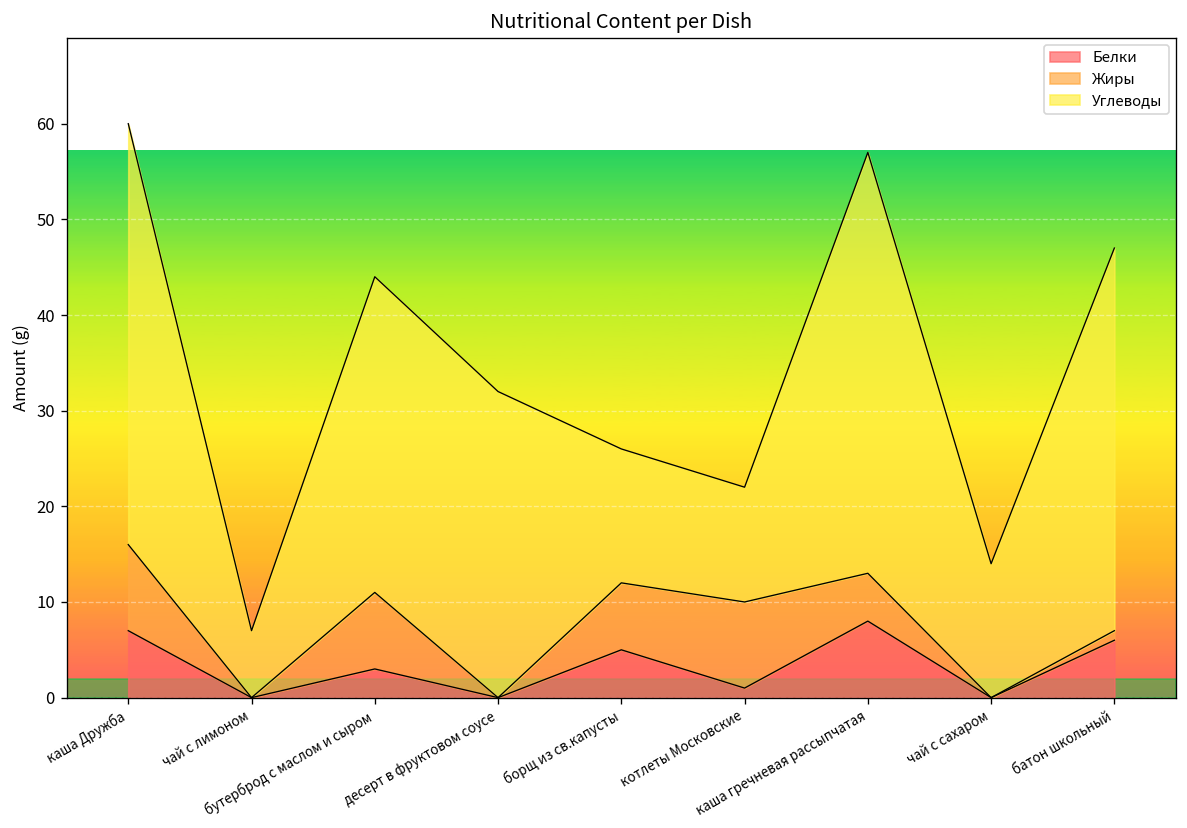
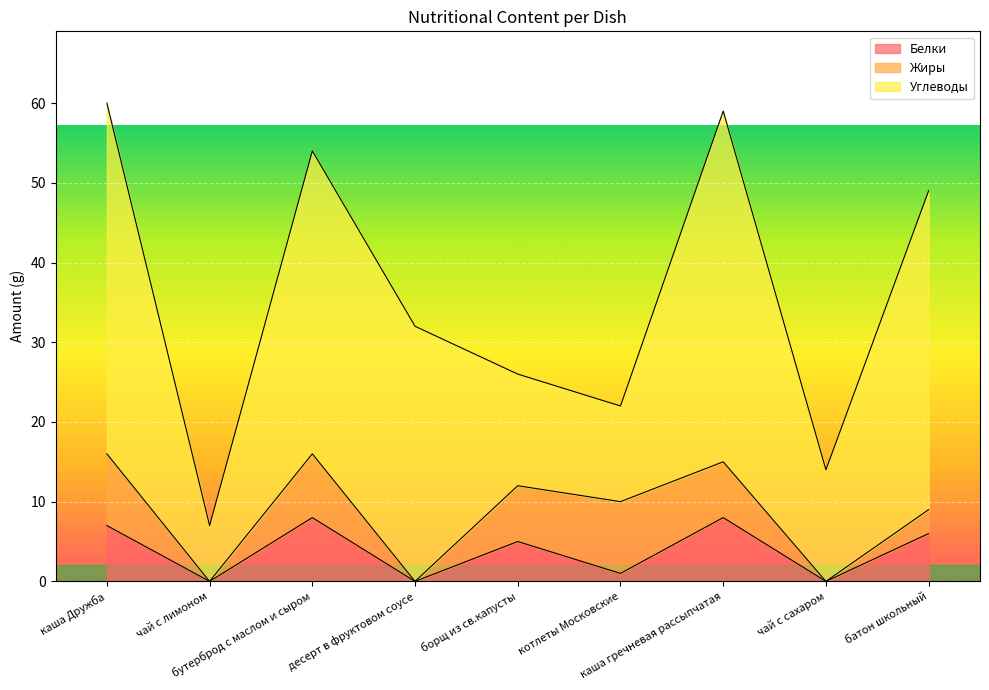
Белки, бутерброд с маслом и сыром: 3 -> 8
Углеводы, бутерброд с маслом и сыром: 33 -> 38
Жиры, каша гречневая рассыпчатая: 5 -> 7
Жиры, батон школьный: 1 -> 3
